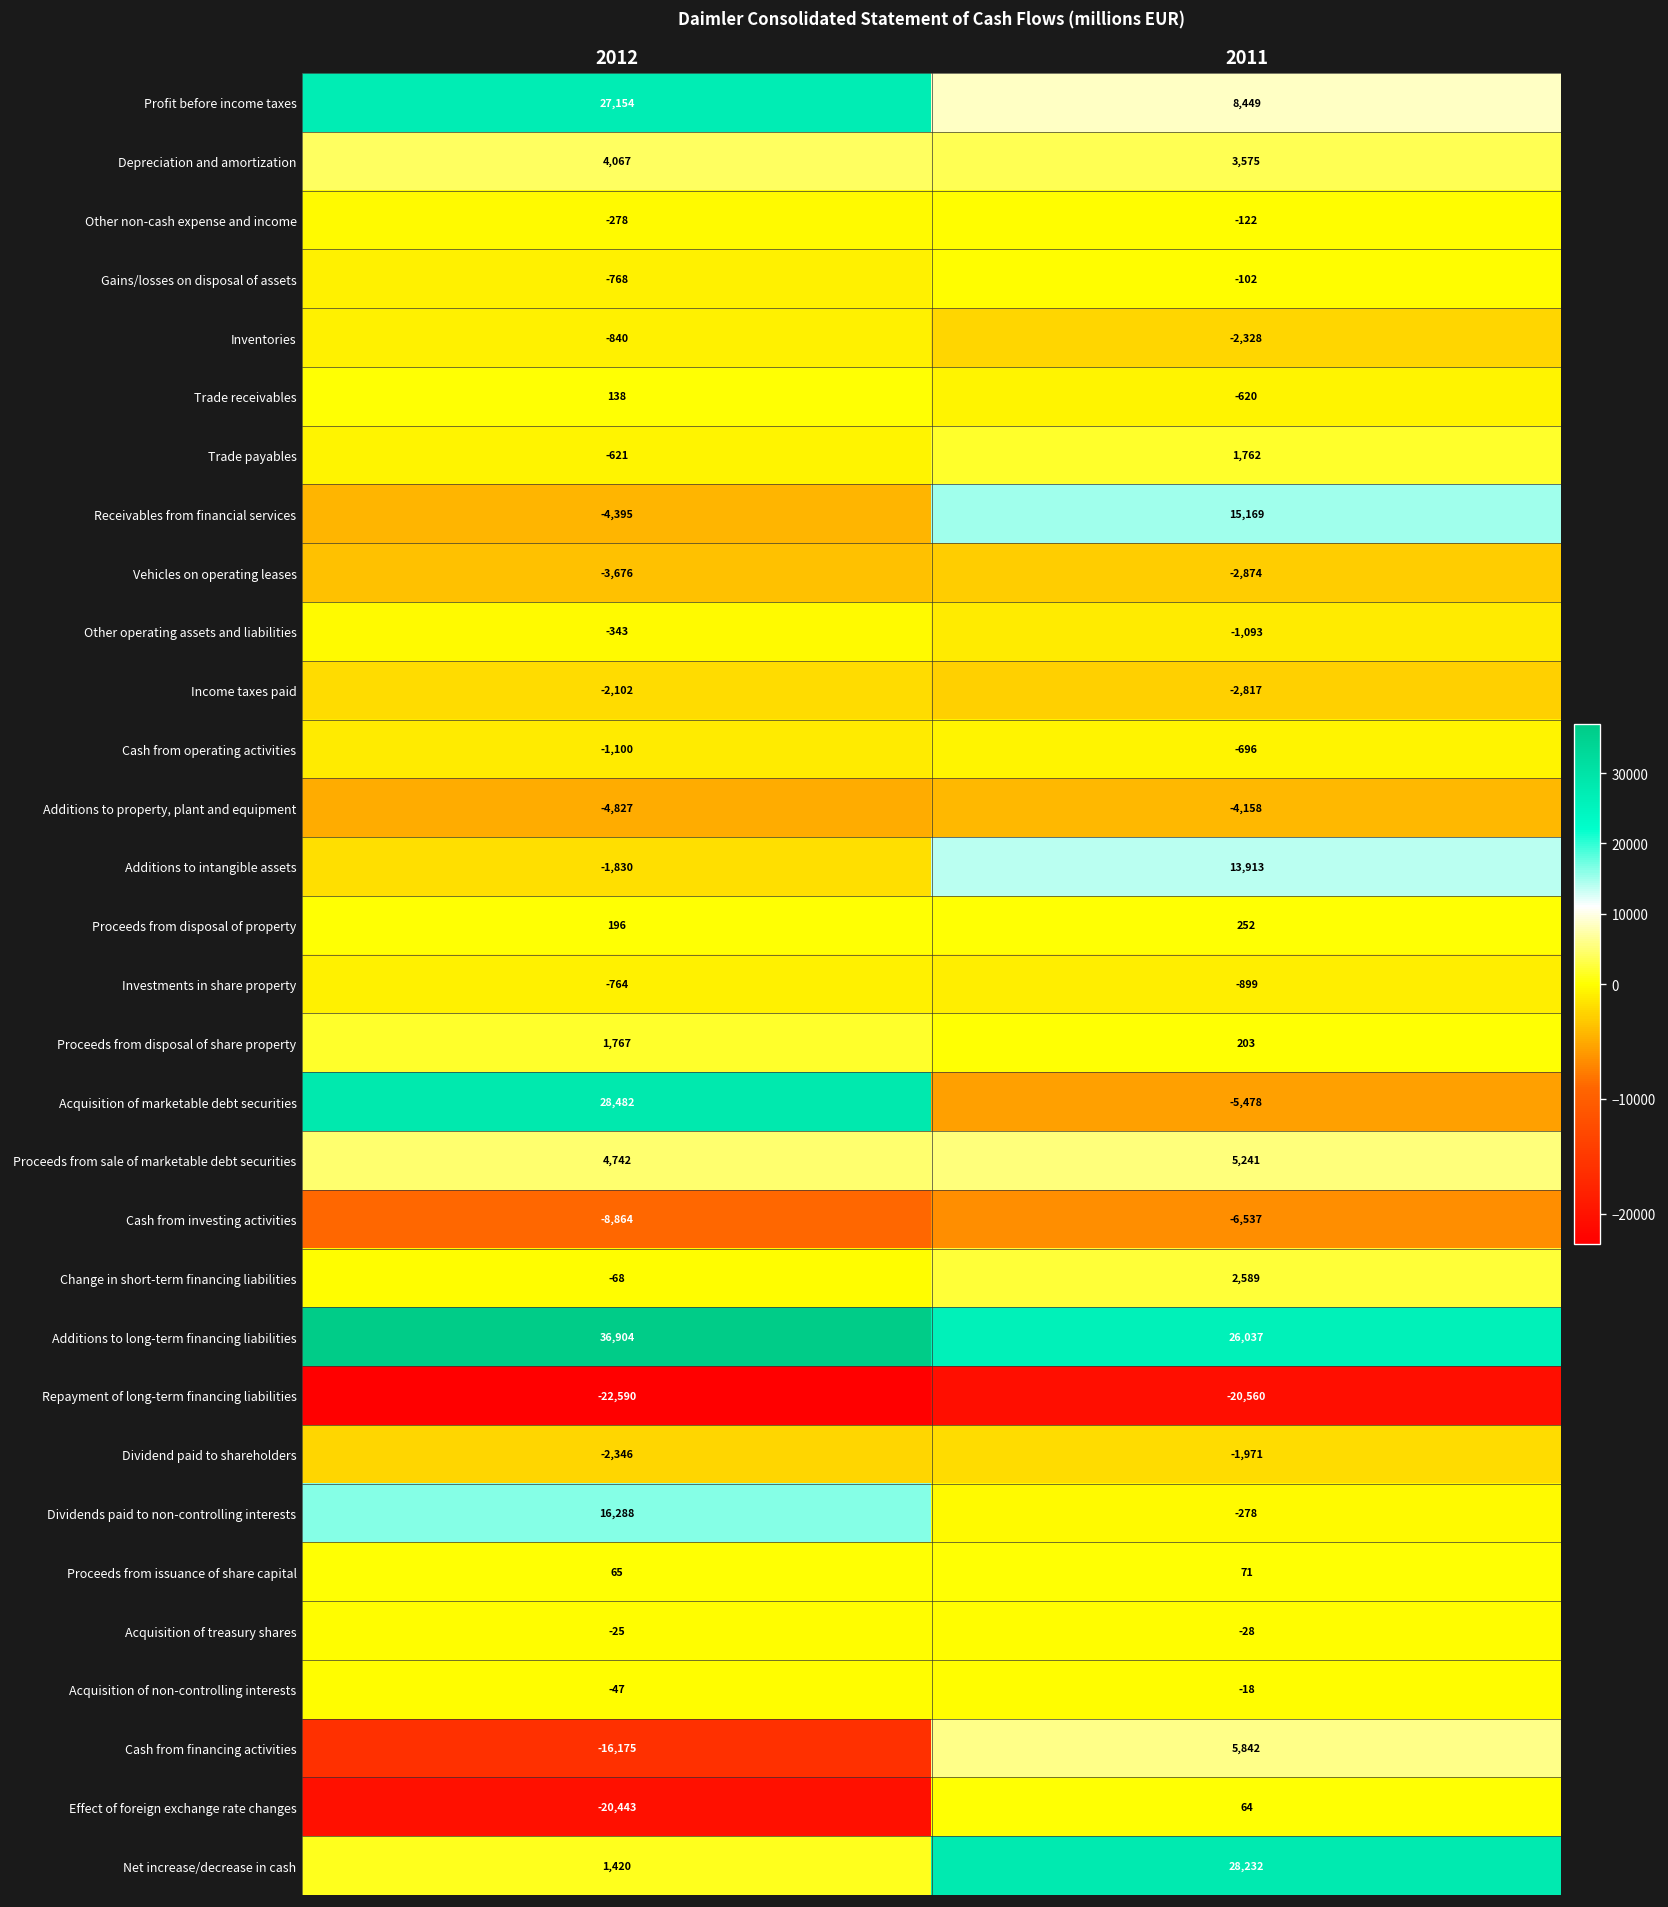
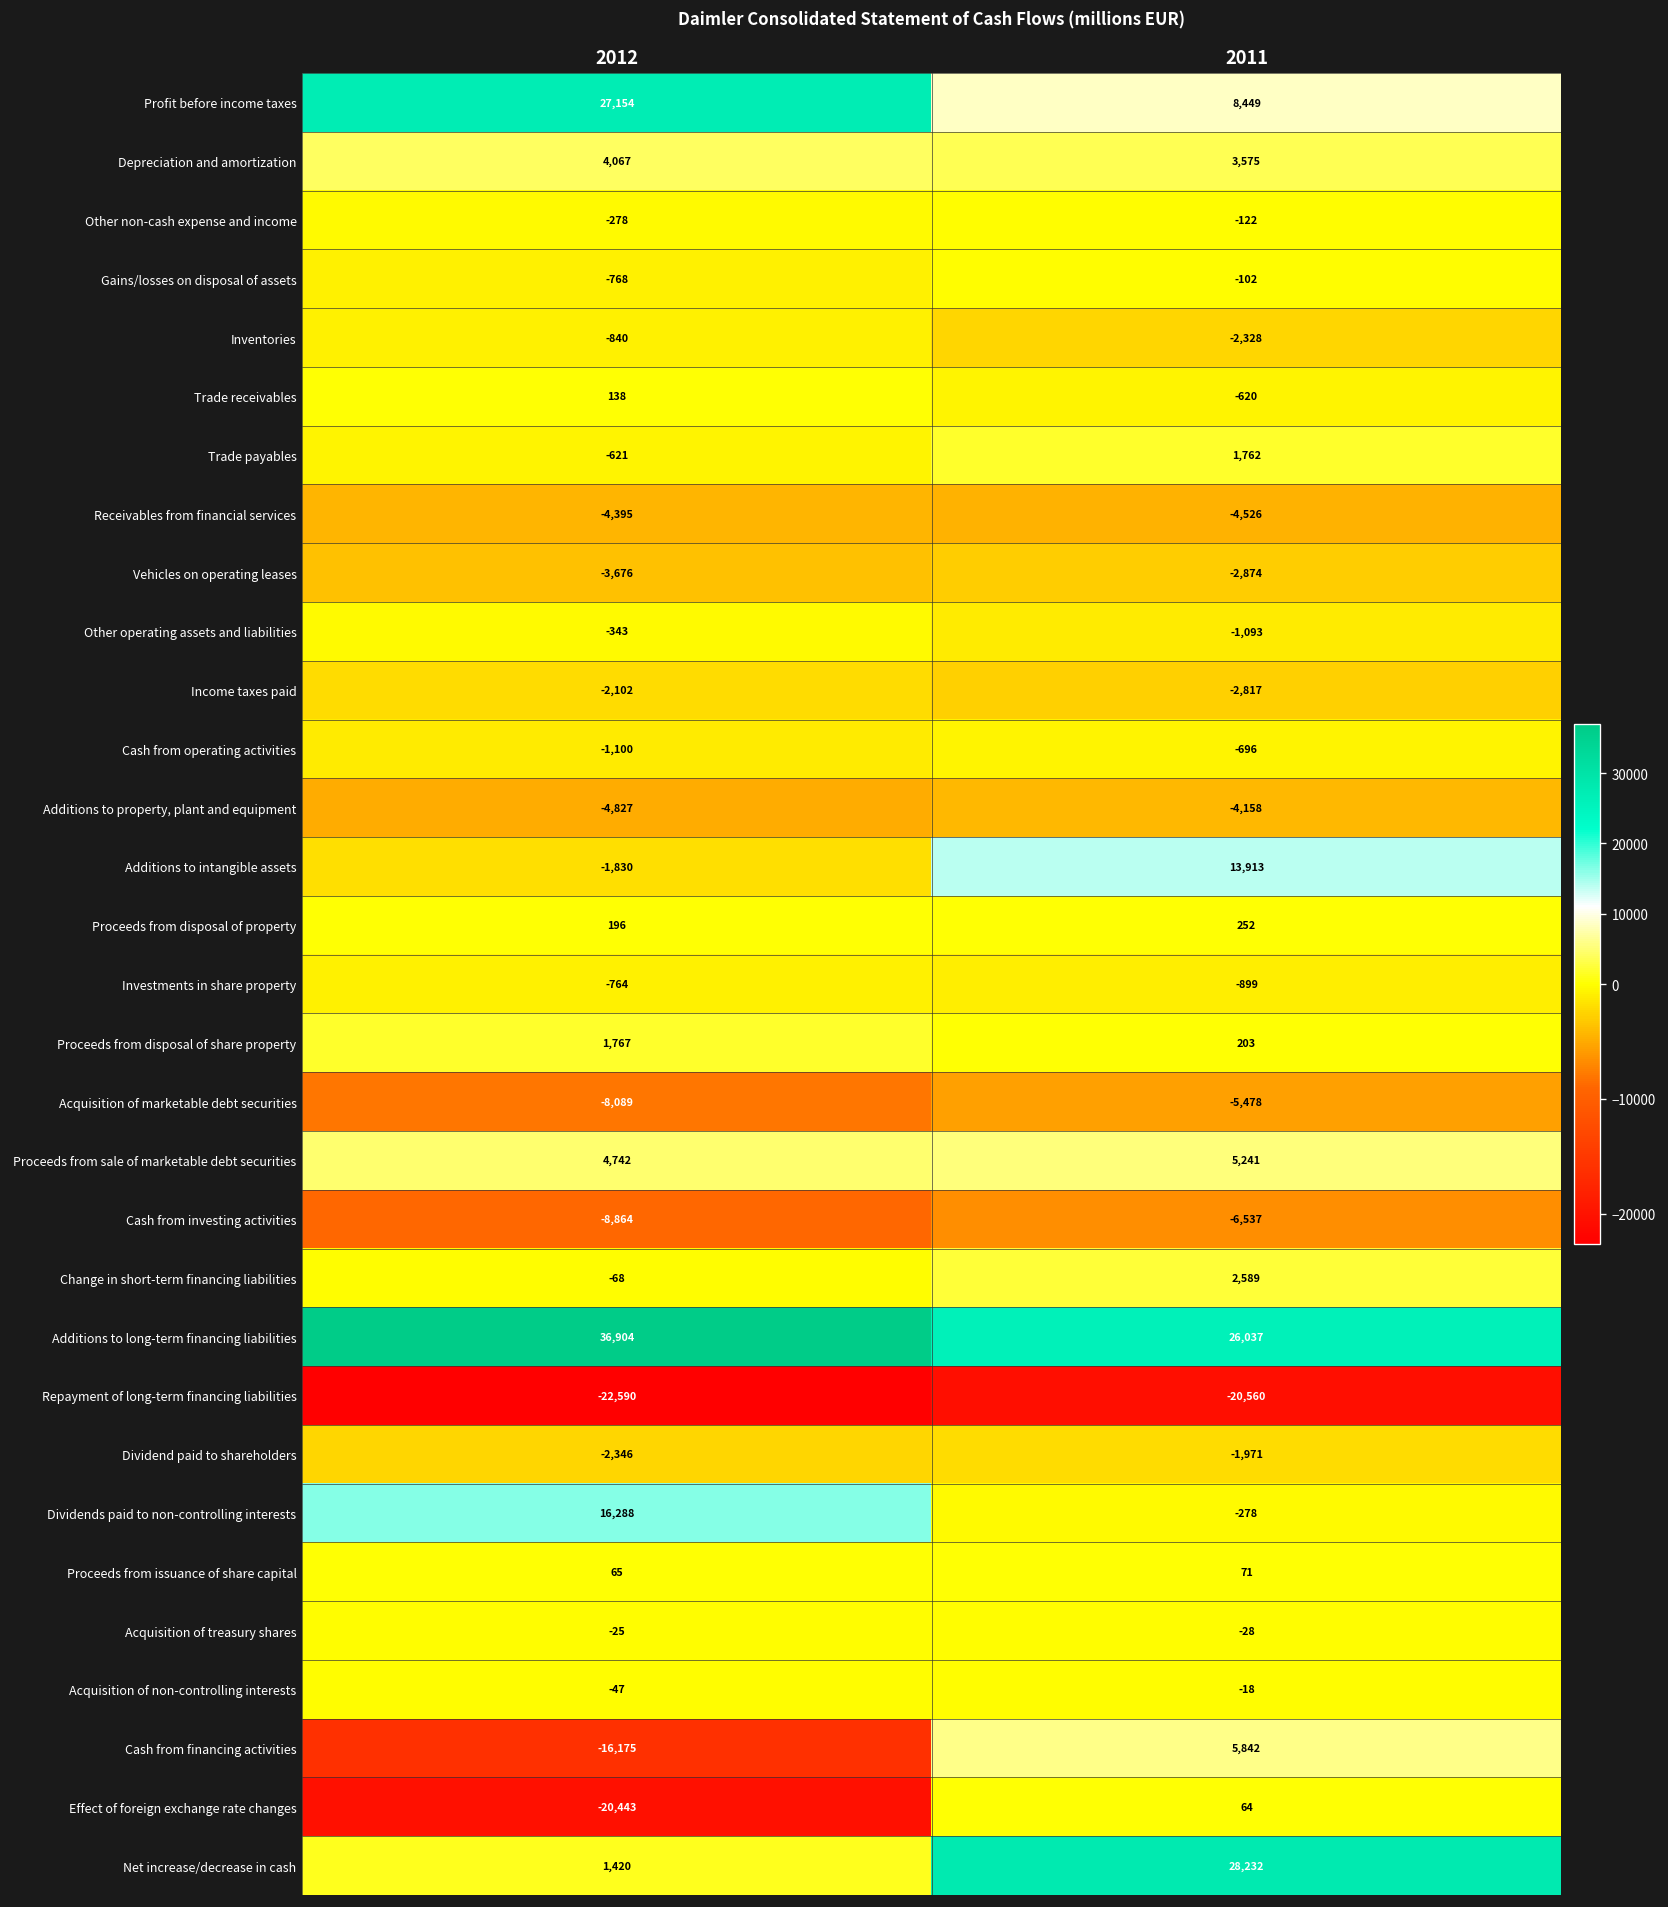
Receivables from financial services, 2011: 15,169 -> -4,526
Acquisition of marketable debt securities, 2012: 28,482 -> -8,089
